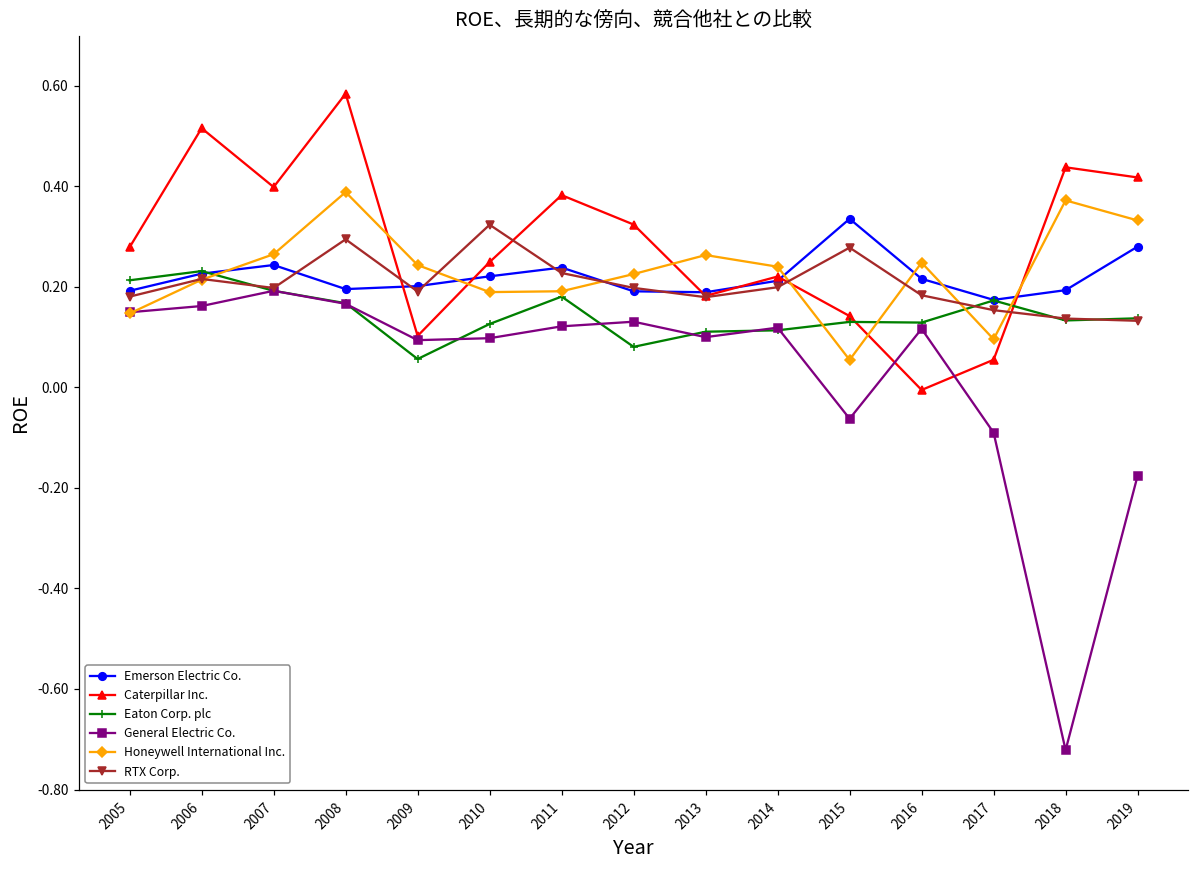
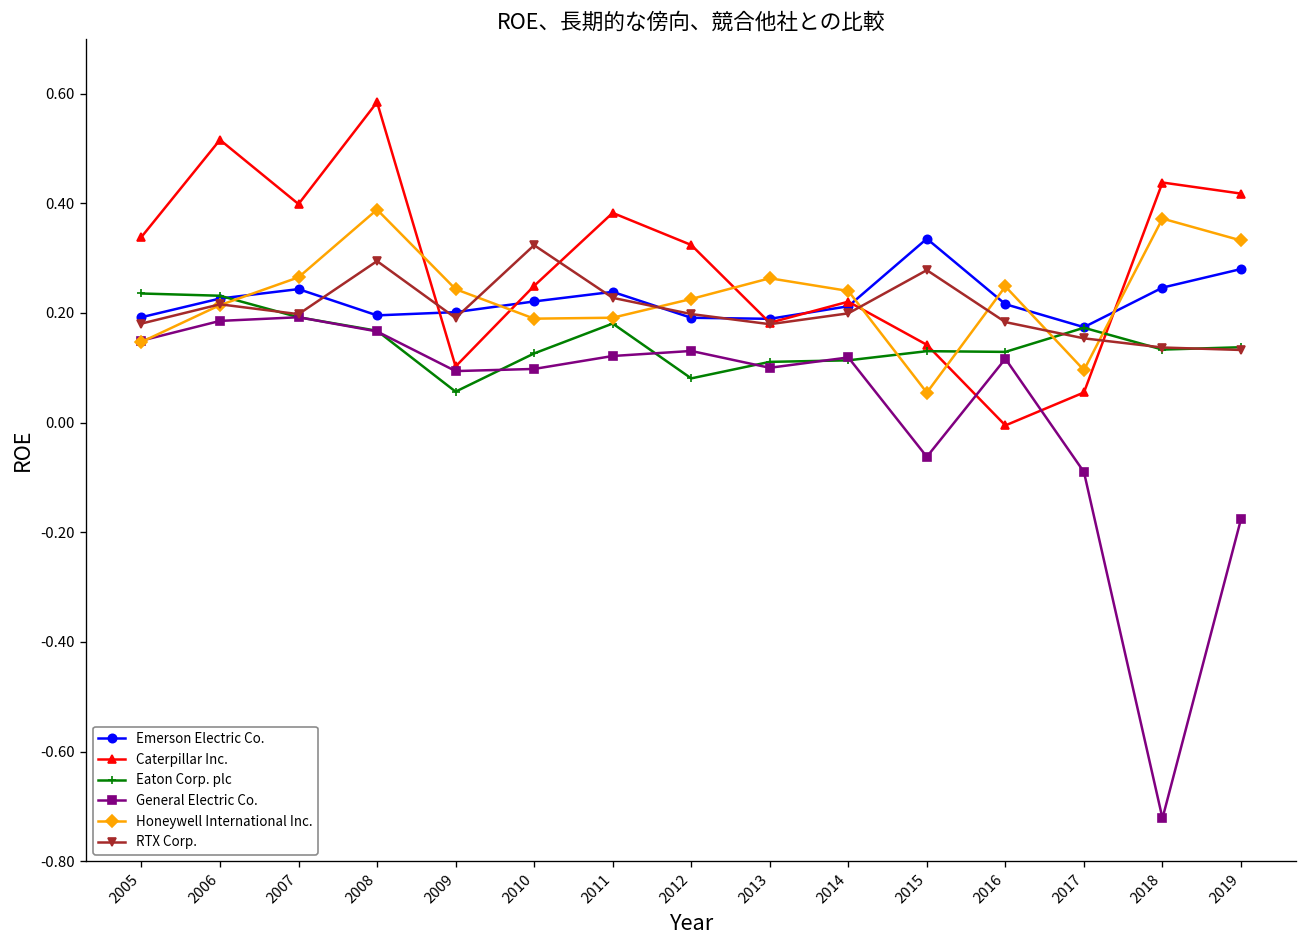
Caterpillar Inc., 2005: 0.28 -> 0.34
Eaton Corp. plc, 2005: 0.21 -> 0.24
General Electric Co., 2006: 0.16 -> 0.19
Emerson Electric Co., 2018: 0.19 -> 0.25
